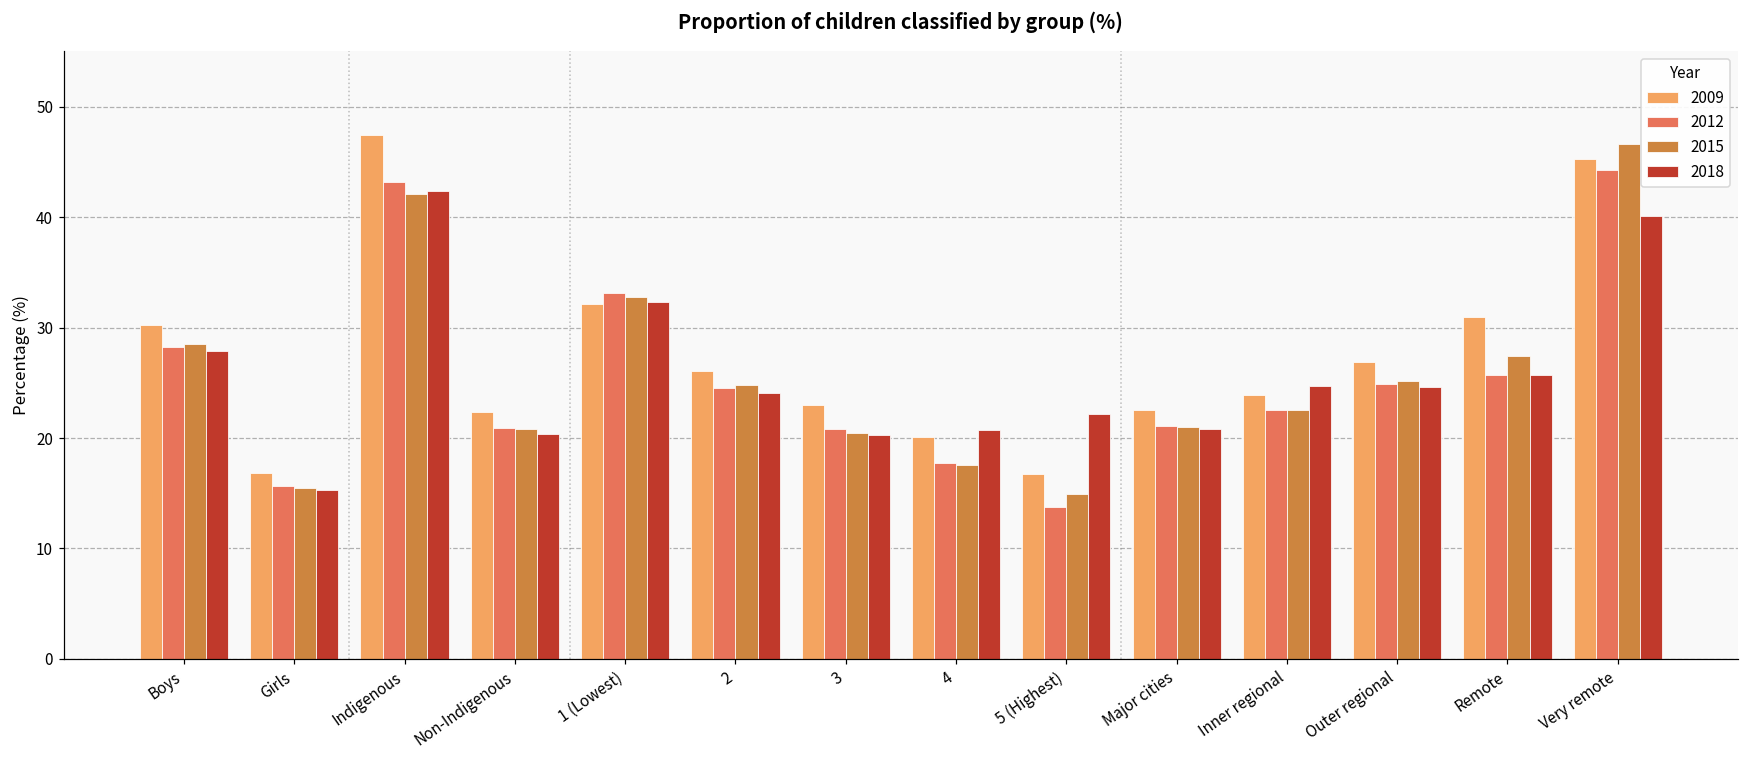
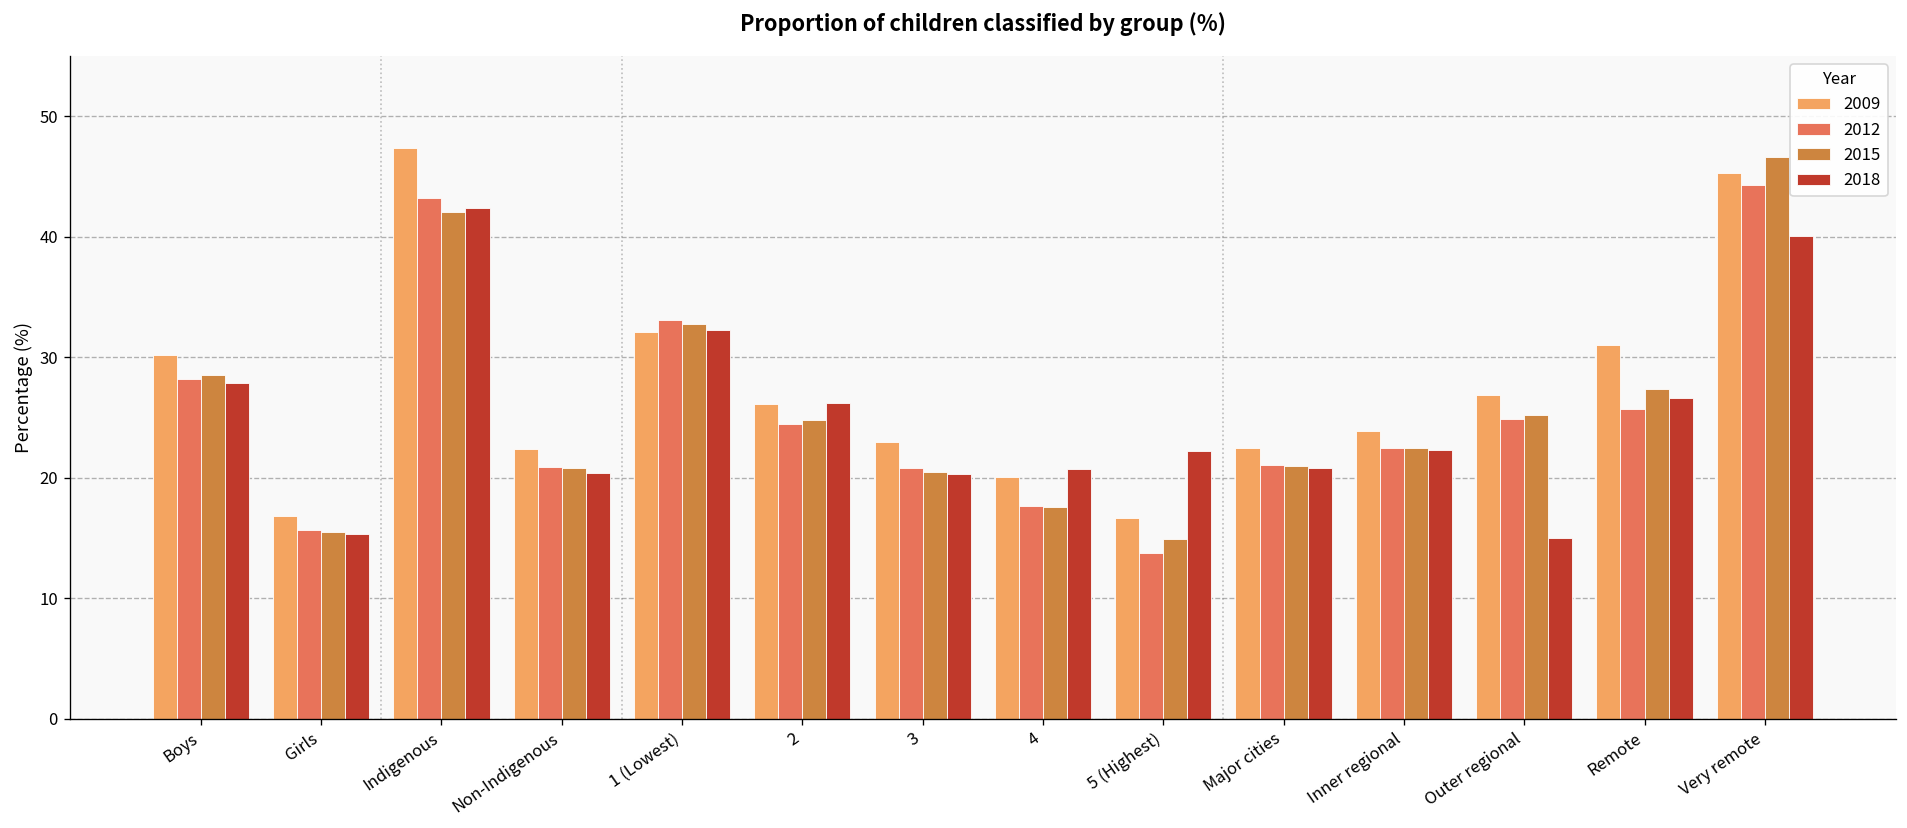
2018, 2: 24.1 -> 26.2
2018, Inner regional: 24.7 -> 22.3
2018, Outer regional: 24.6 -> 15.0
2018, Remote: 25.7 -> 26.6
